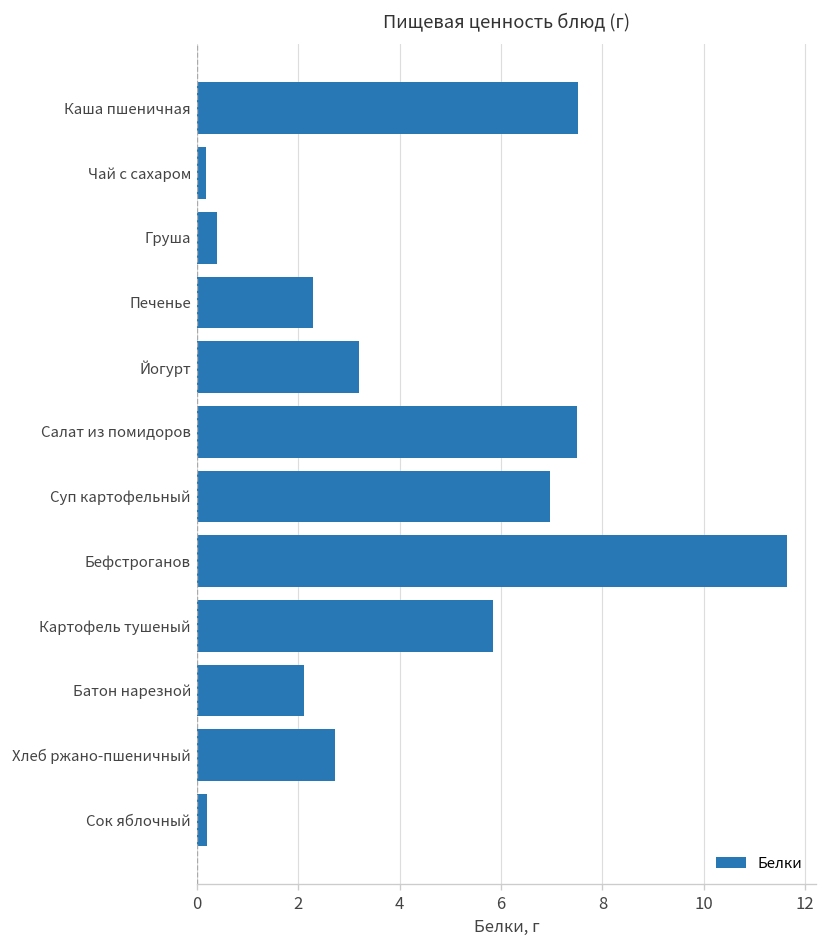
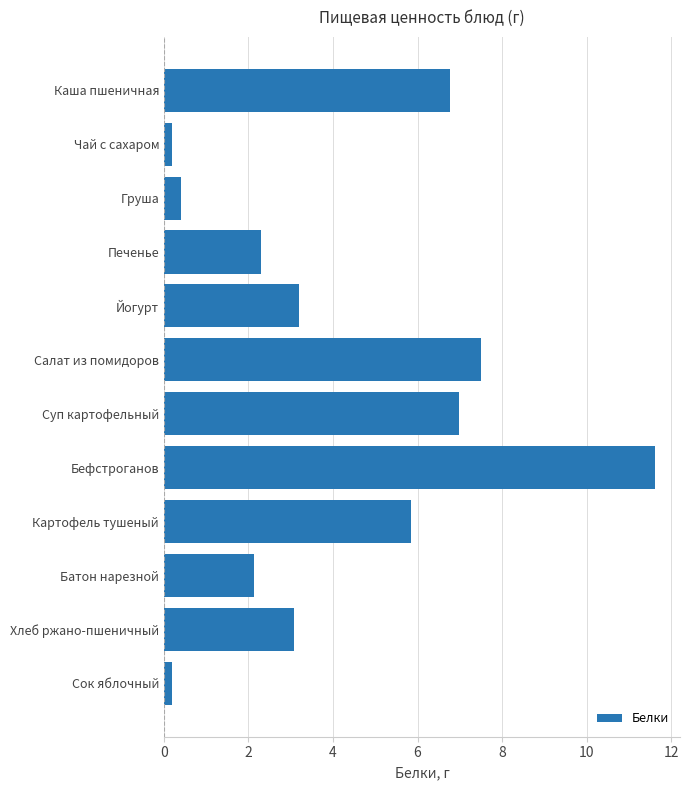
Каша пшеничная: 7.5 -> 6.8
Хлеб ржано-пшеничный: 2.7 -> 3.1
